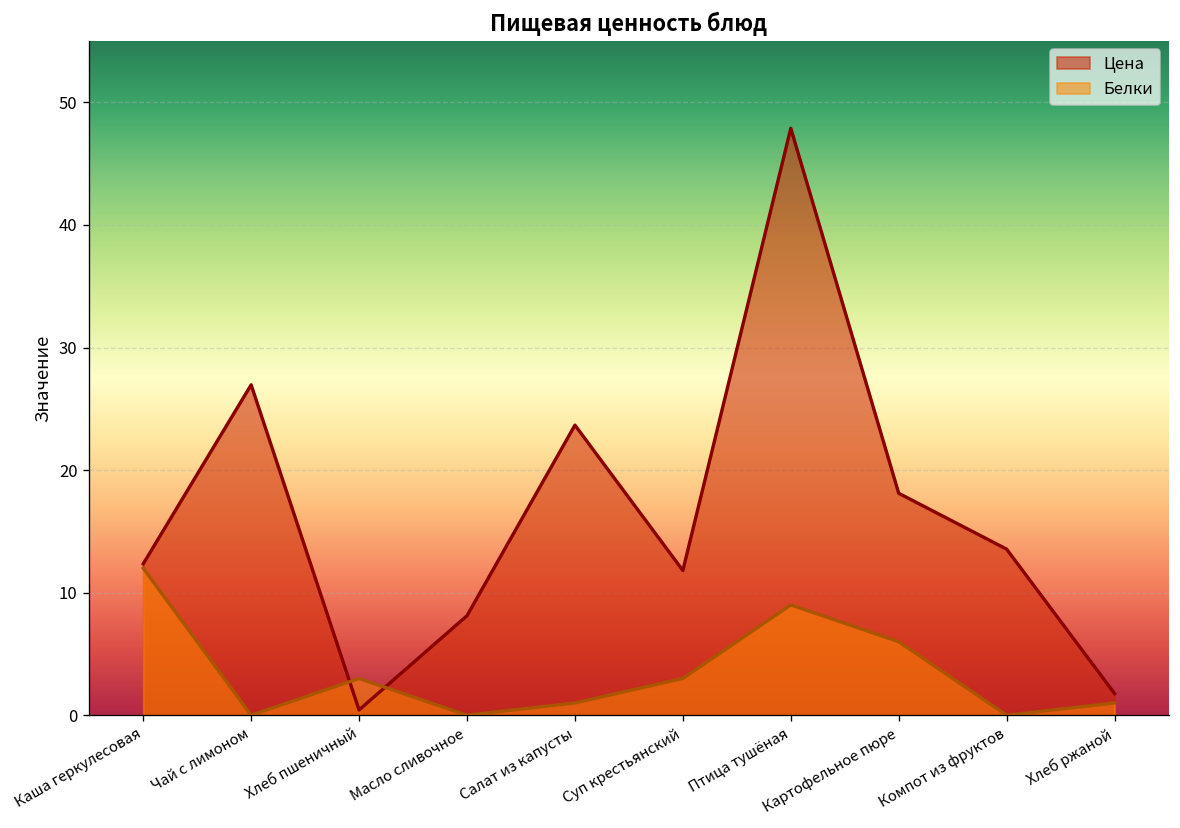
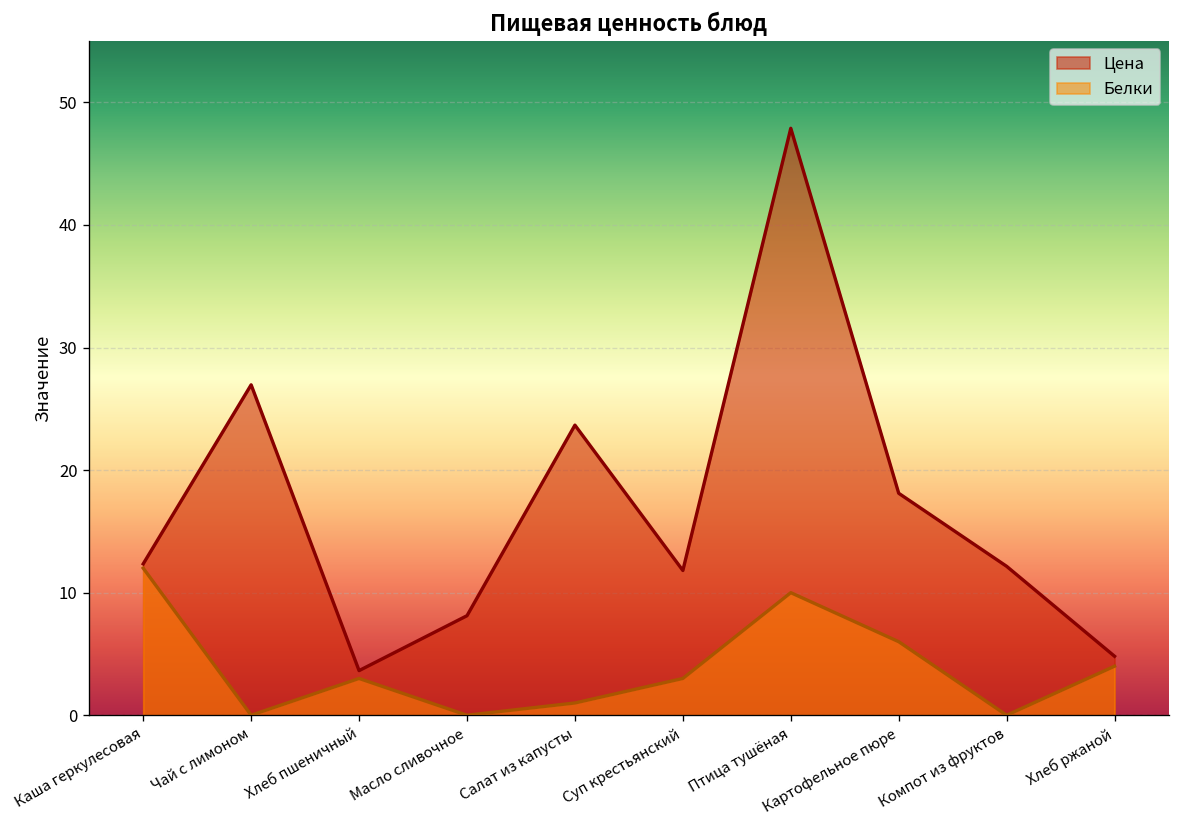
Цена, Хлеб пшеничный: 0.4 -> 3.6
Белки, Птица тушёная: 9 -> 10
Цена, Компот из фруктов: 13.6 -> 12.2
Цена, Хлеб ржаной: 1.8 -> 4.8
Белки, Хлеб ржаной: 1 -> 4
